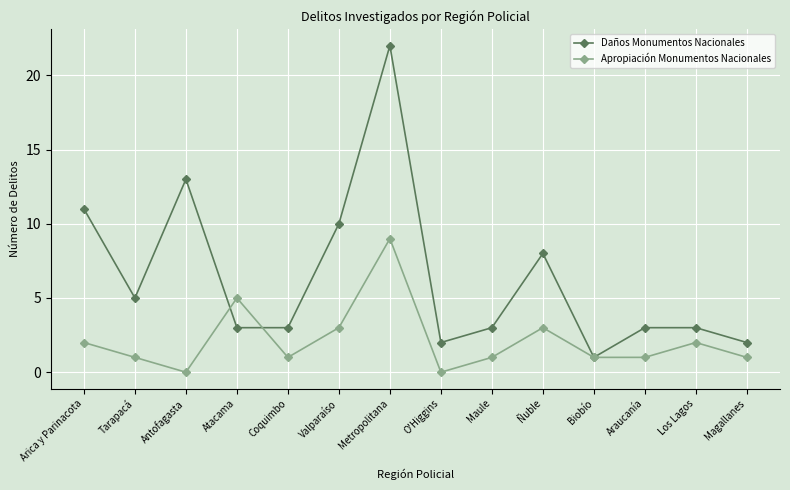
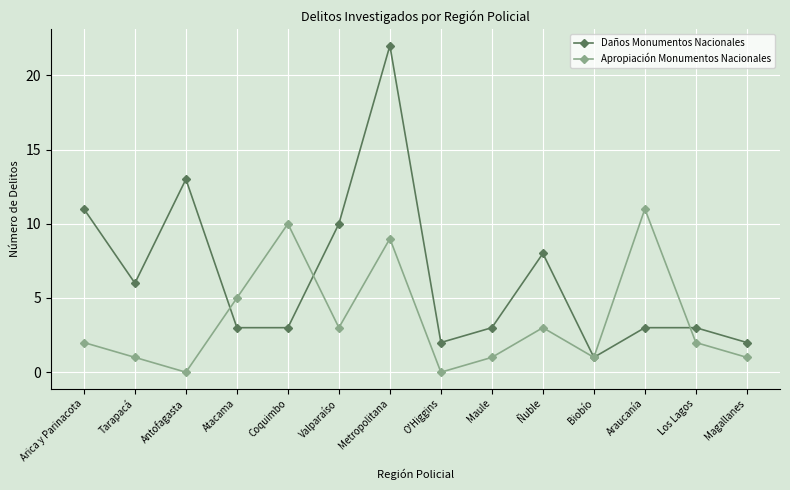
Daños Monumentos Nacionales, Tarapacá: 5 -> 6
Apropiación Monumentos Nacionales, Coquimbo: 1 -> 10
Apropiación Monumentos Nacionales, Araucanía: 1 -> 11
